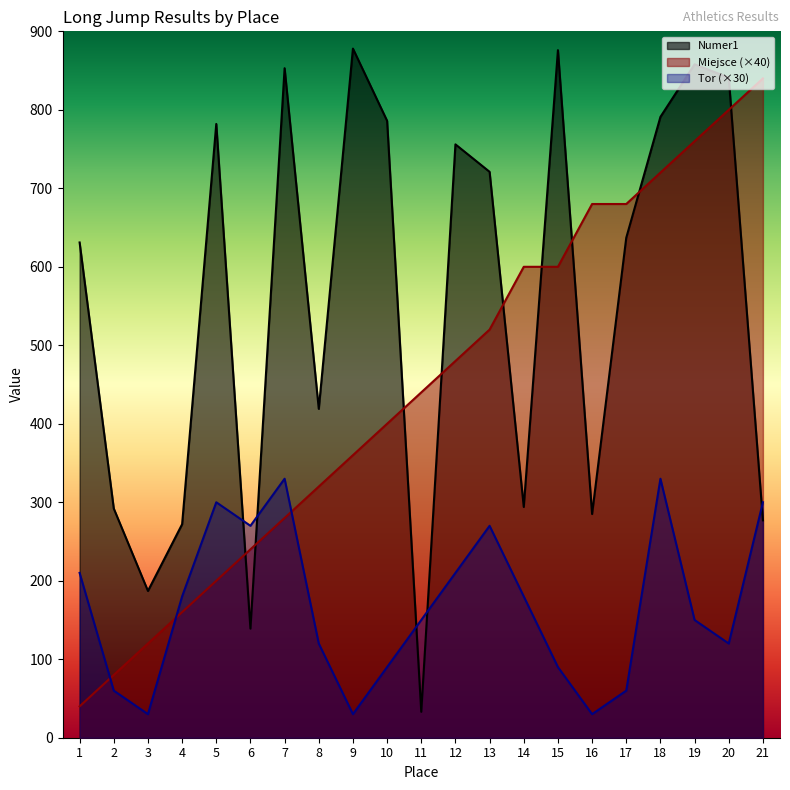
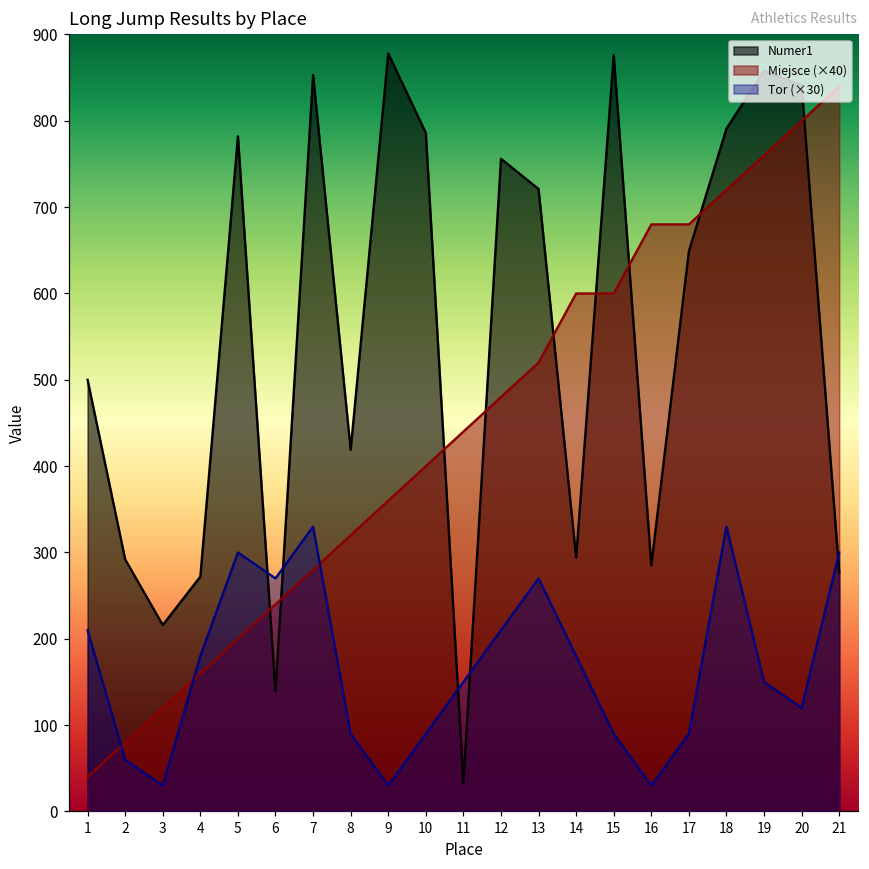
Numer1, 1: 630 -> 500
Numer1, 3: 190 -> 220
Tor (×30), 8: 120 -> 90
Numer1, 17: 640 -> 650
Tor (×30), 17: 60 -> 90
